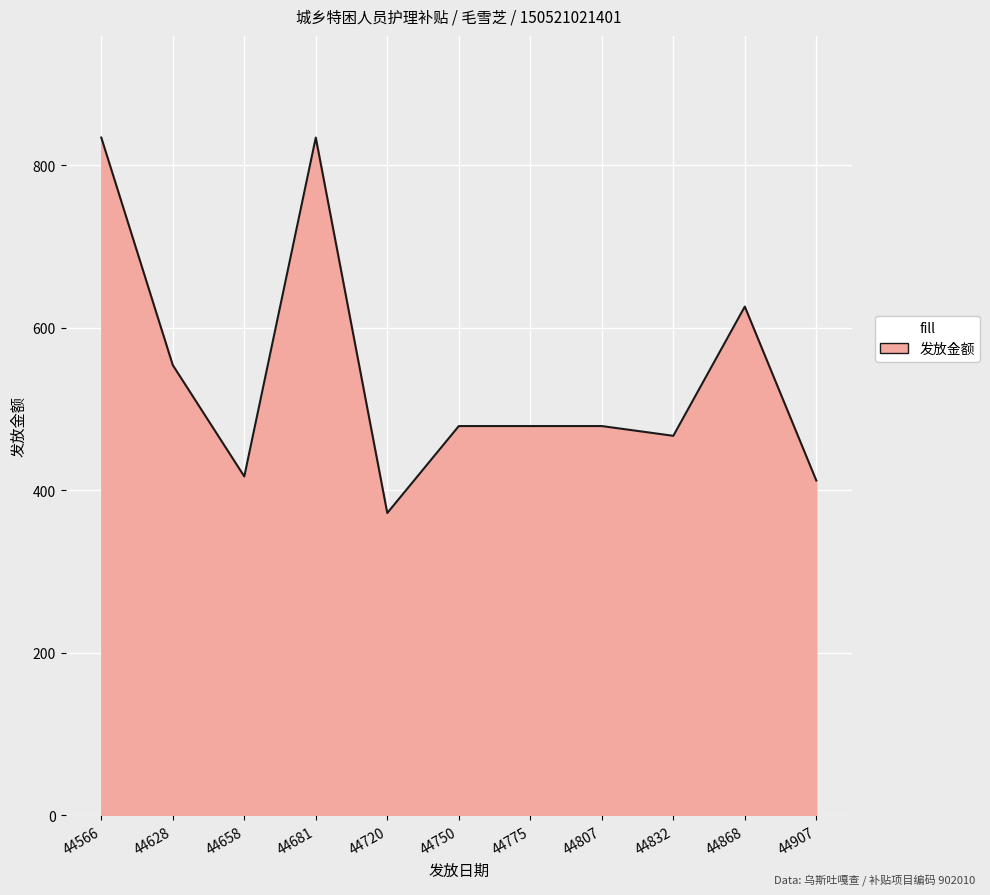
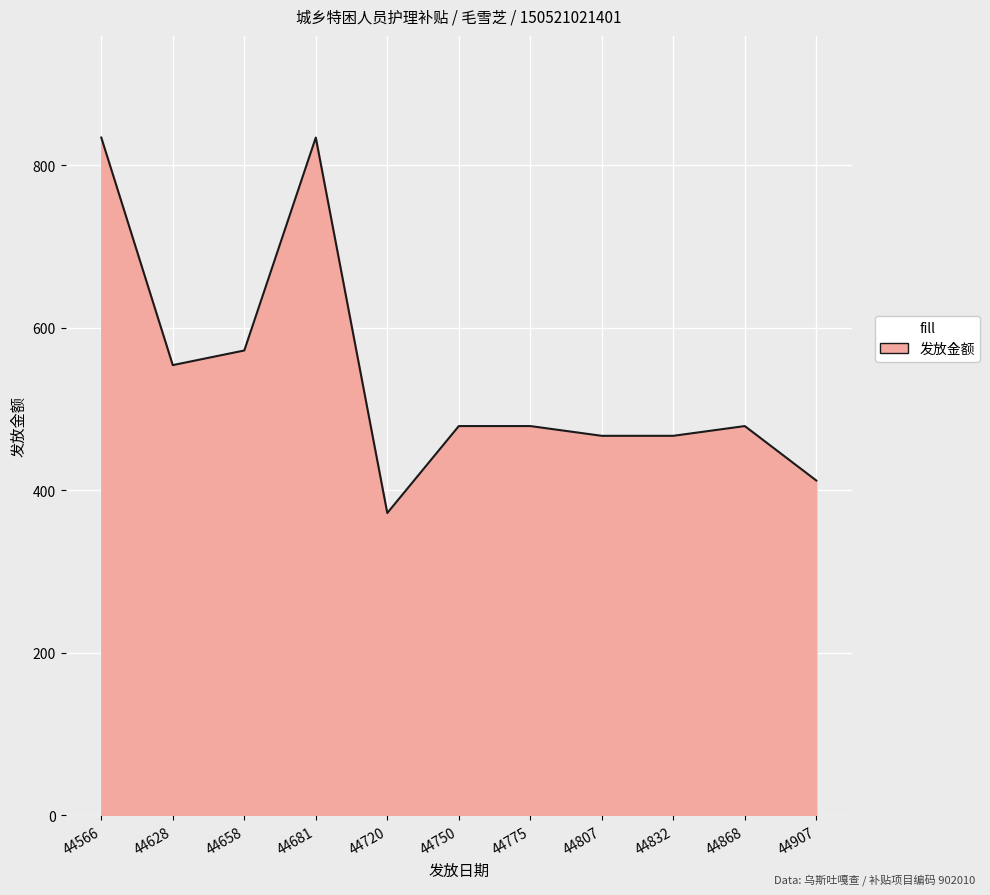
44658: 420 -> 570
44807: 480 -> 470
44868: 630 -> 480
